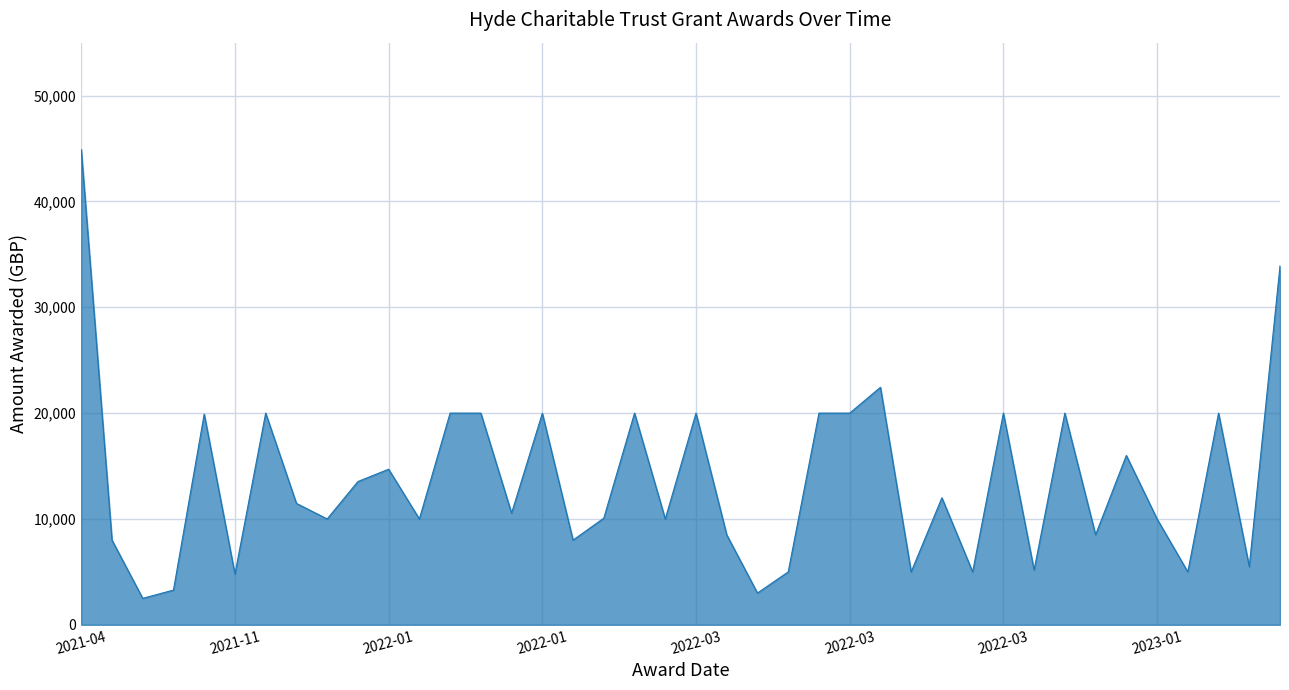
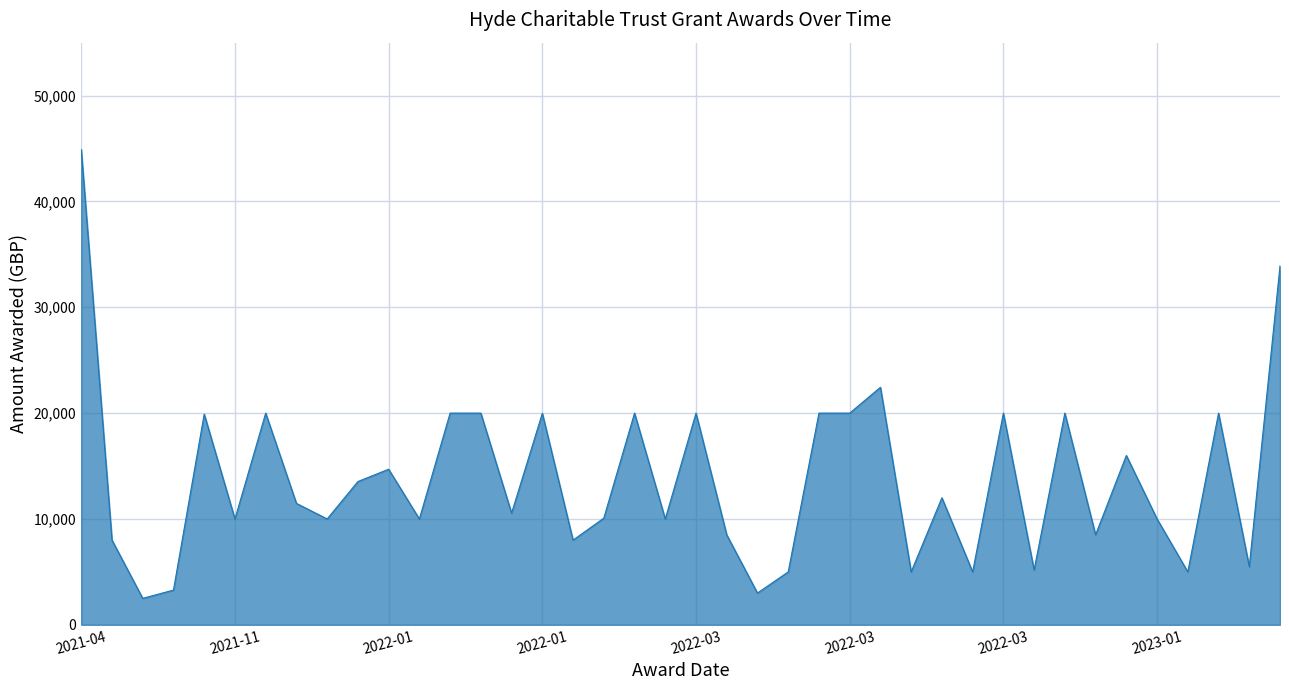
2021-11: 4,800 -> 10,000
